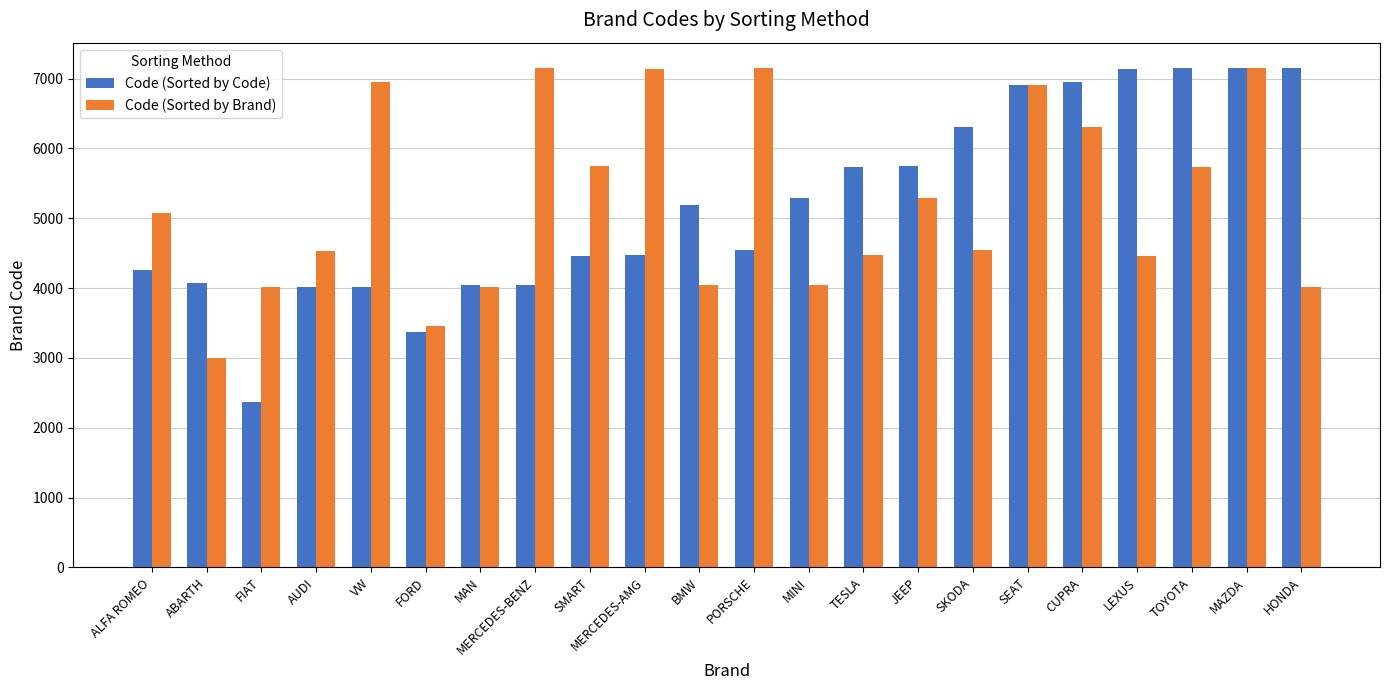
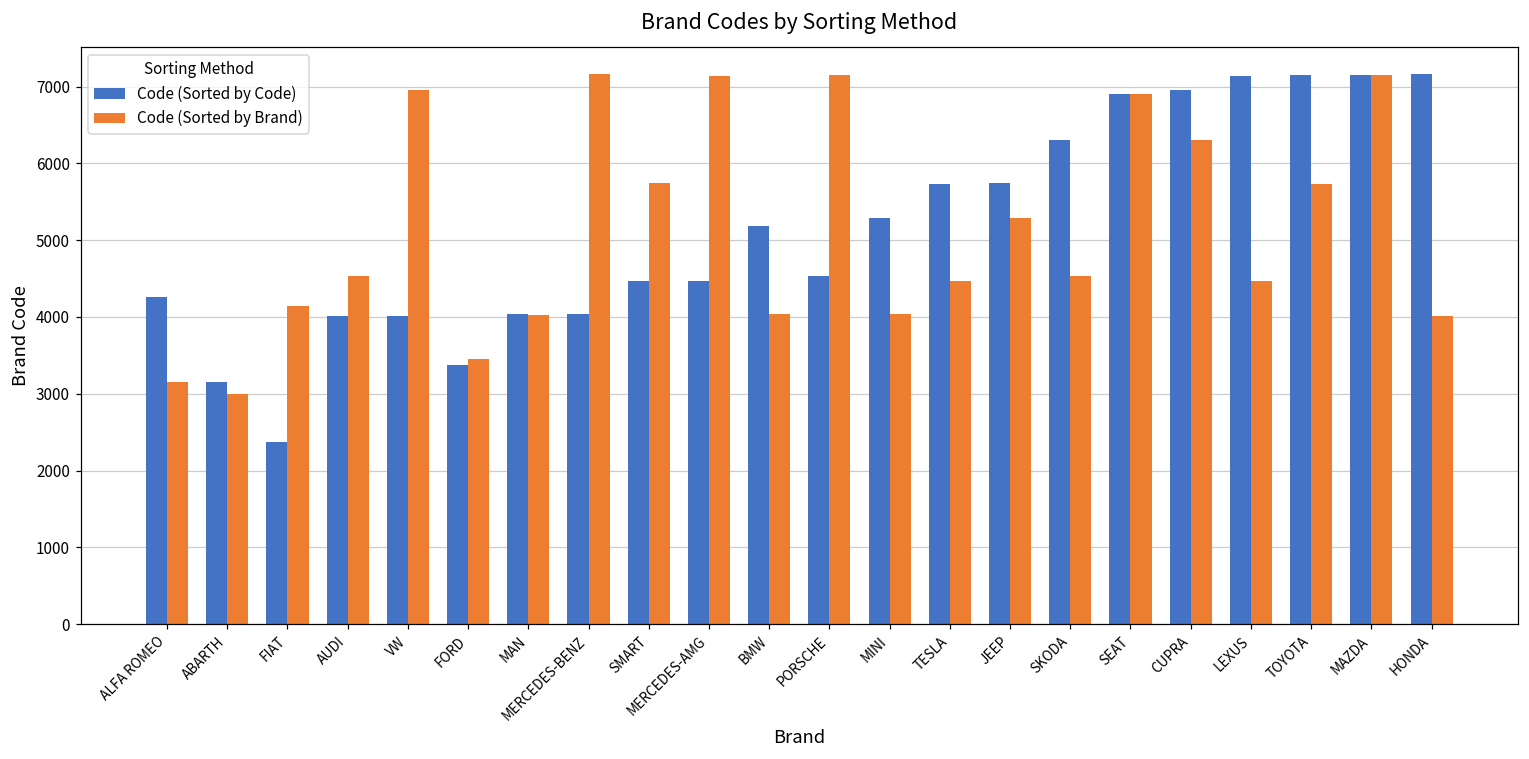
Code (Sorted by Brand), ALFA ROMEO: 5100 -> 3200
Code (Sorted by Code), ABARTH: 4100 -> 3200
Code (Sorted by Brand), FIAT: 4000 -> 4100
